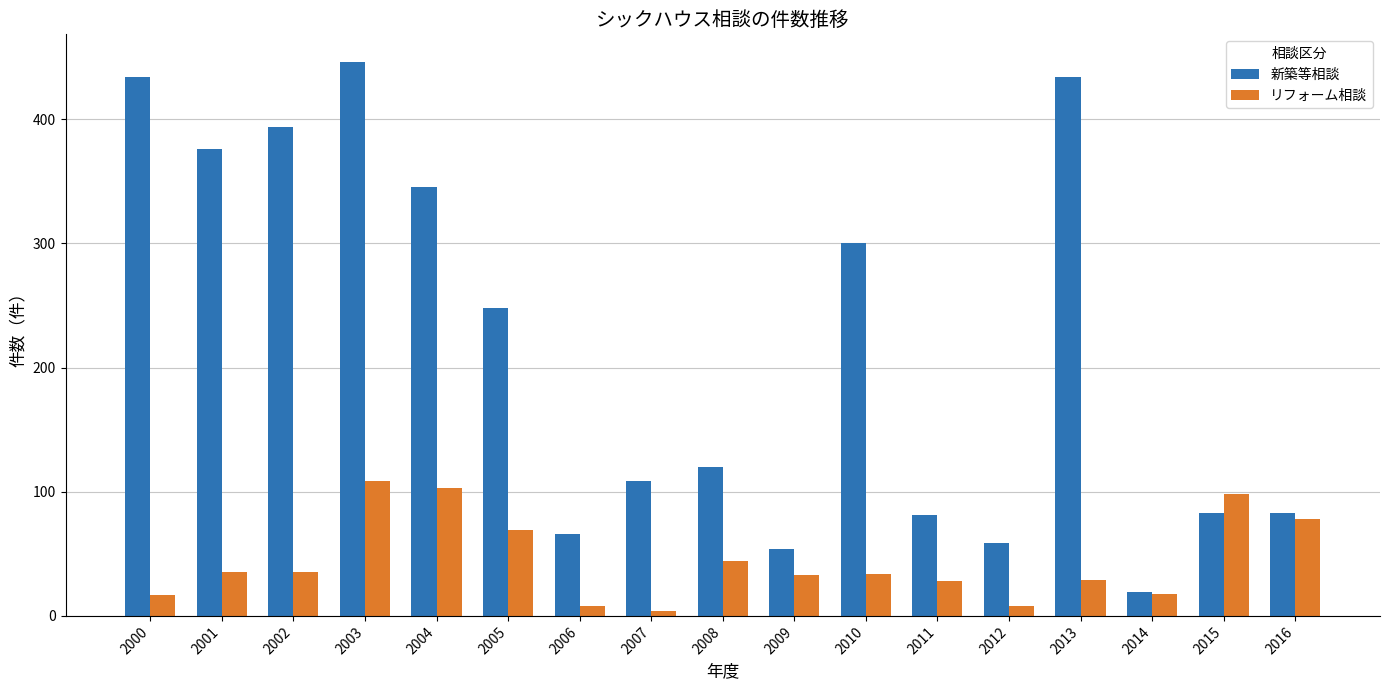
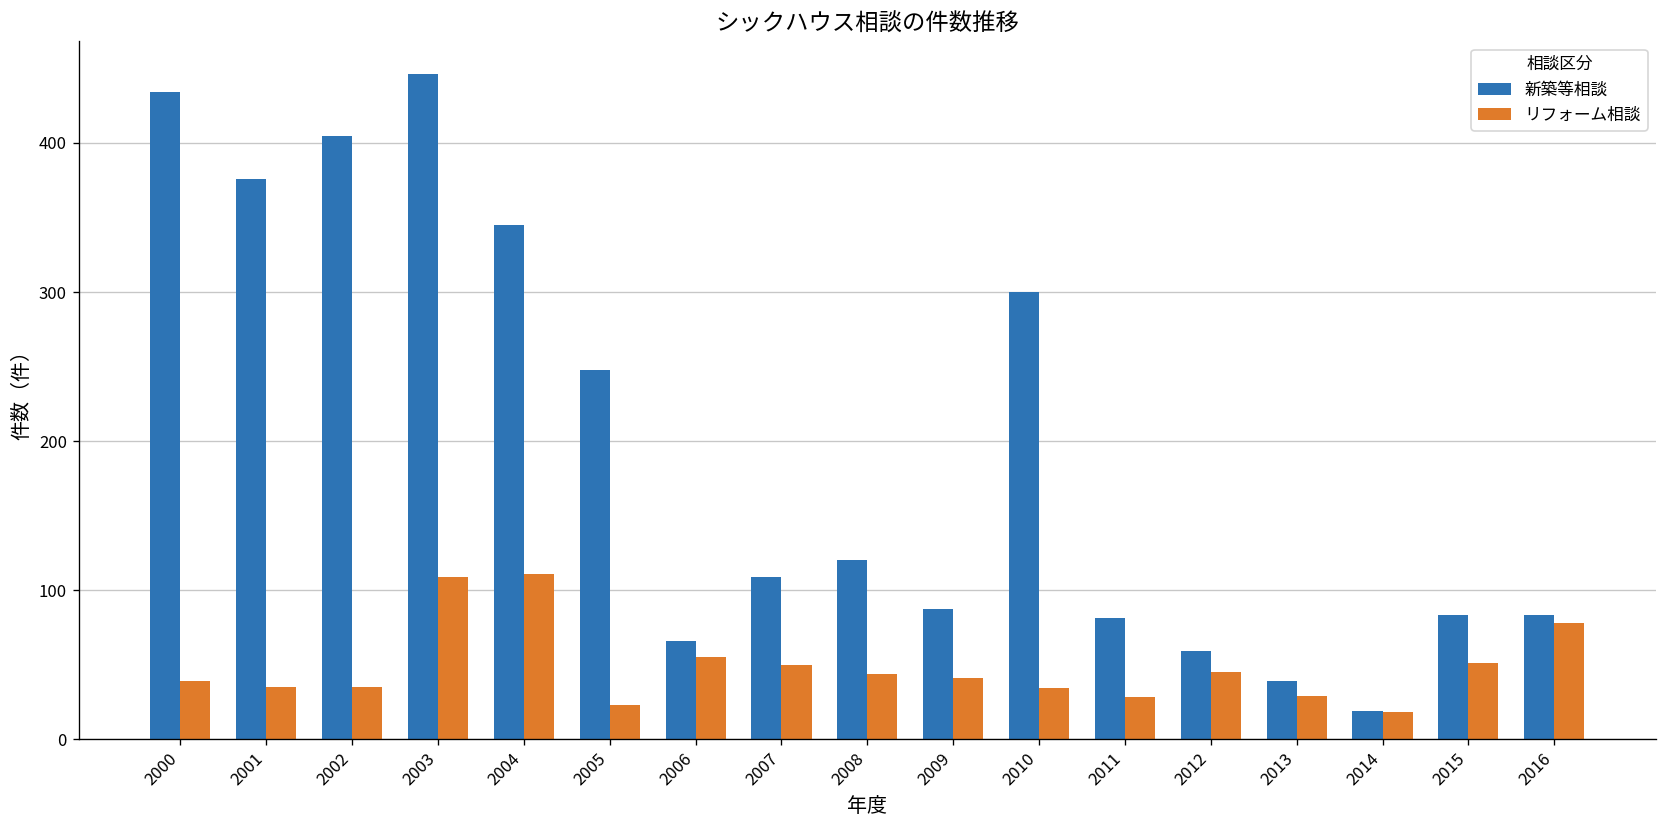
リフォーム相談, 2000: 17 -> 39
新築等相談, 2002: 394 -> 405
リフォーム相談, 2004: 103 -> 111
リフォーム相談, 2005: 69 -> 23
リフォーム相談, 2006: 8 -> 55
リフォーム相談, 2007: 4 -> 50
新築等相談, 2009: 54 -> 87
リフォーム相談, 2009: 33 -> 41
リフォーム相談, 2012: 8 -> 45
新築等相談, 2013: 434 -> 39
リフォーム相談, 2015: 98 -> 51
